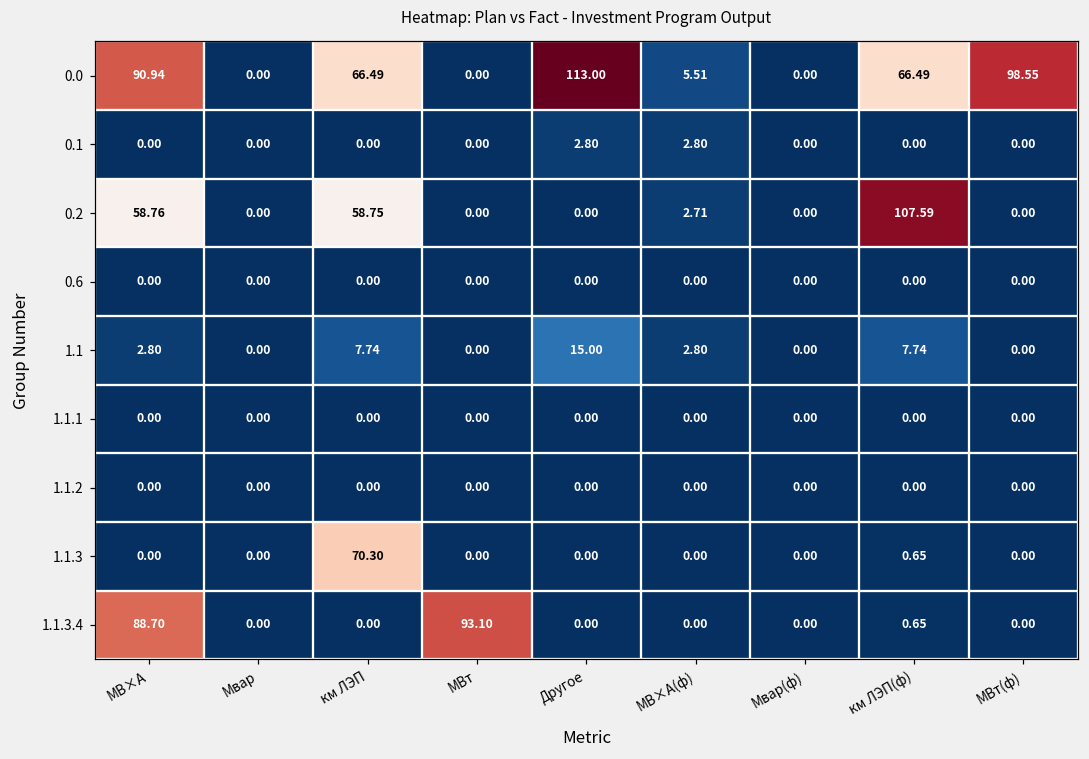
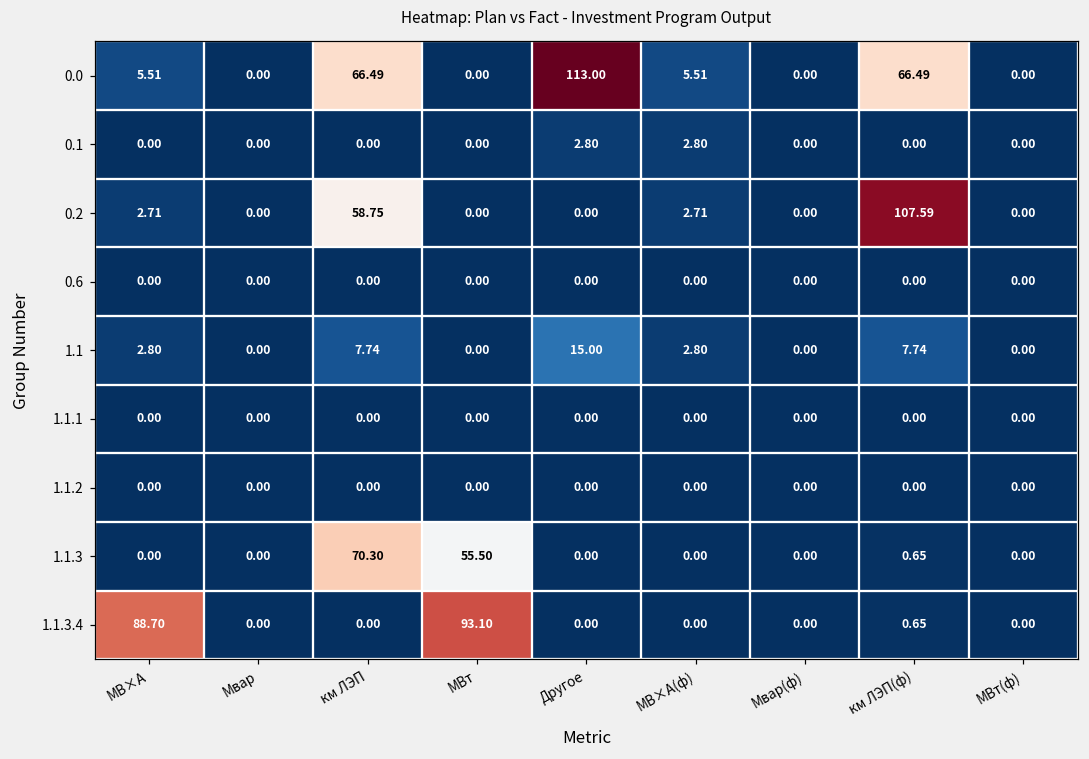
0.0, МВ×А: 90.94 -> 5.51
0.0, МВт(ф): 98.55 -> 0.00
0.2, МВ×А: 58.76 -> 2.71
1.1.3, МВт: 0.00 -> 55.50
